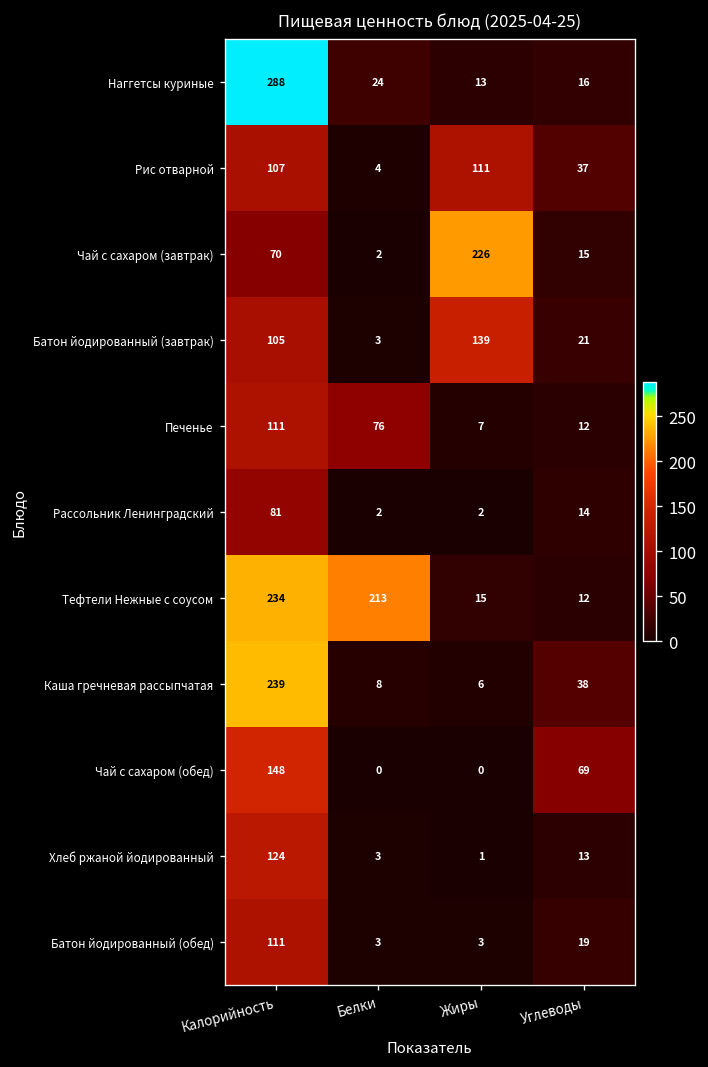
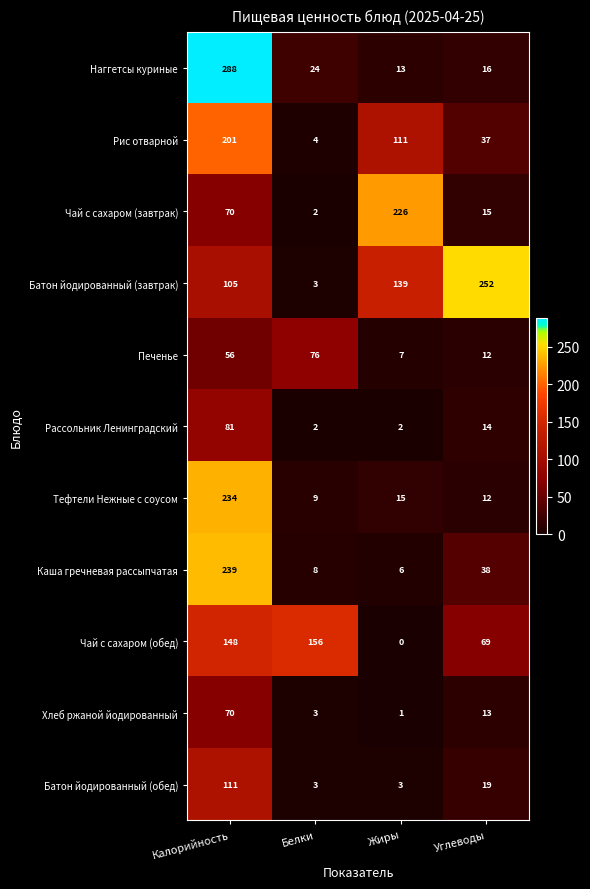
Рис отварной, Калорийность: 107 -> 201
Батон йодированный (завтрак), Углеводы: 21 -> 252
Печенье, Калорийность: 111 -> 56
Тефтели Нежные с соусом, Белки: 213 -> 9
Чай с сахаром (обед), Белки: 0 -> 156
Хлеб ржаной йодированный, Калорийность: 124 -> 70
